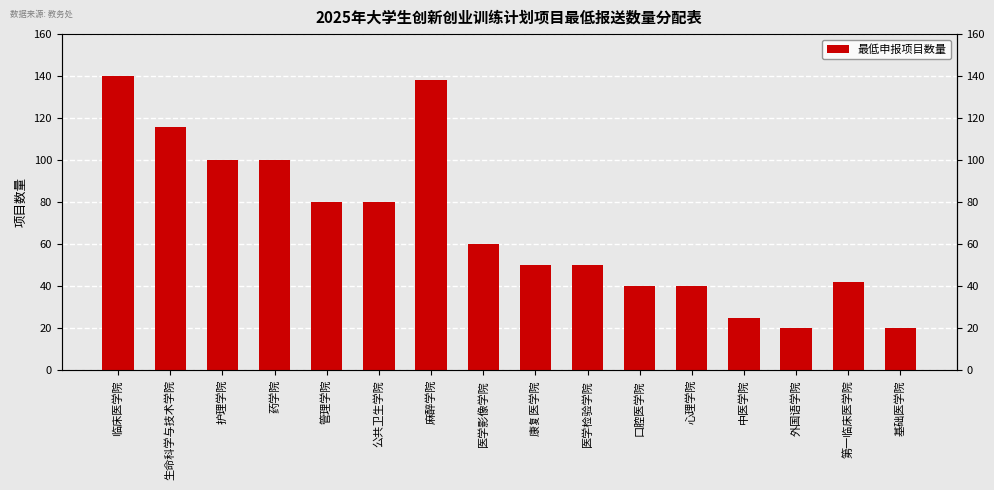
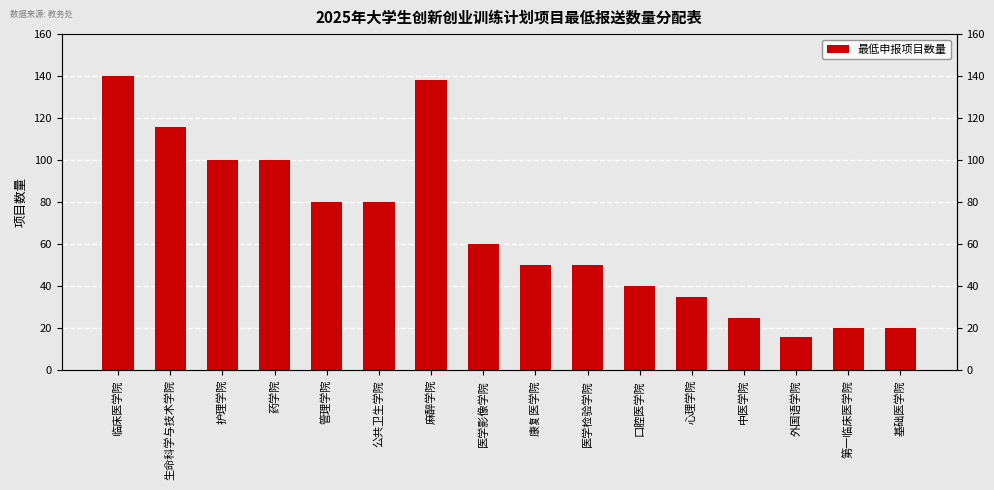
心理学院: 40 -> 35
外国语学院: 20 -> 16
第一临床医学院: 42 -> 20
